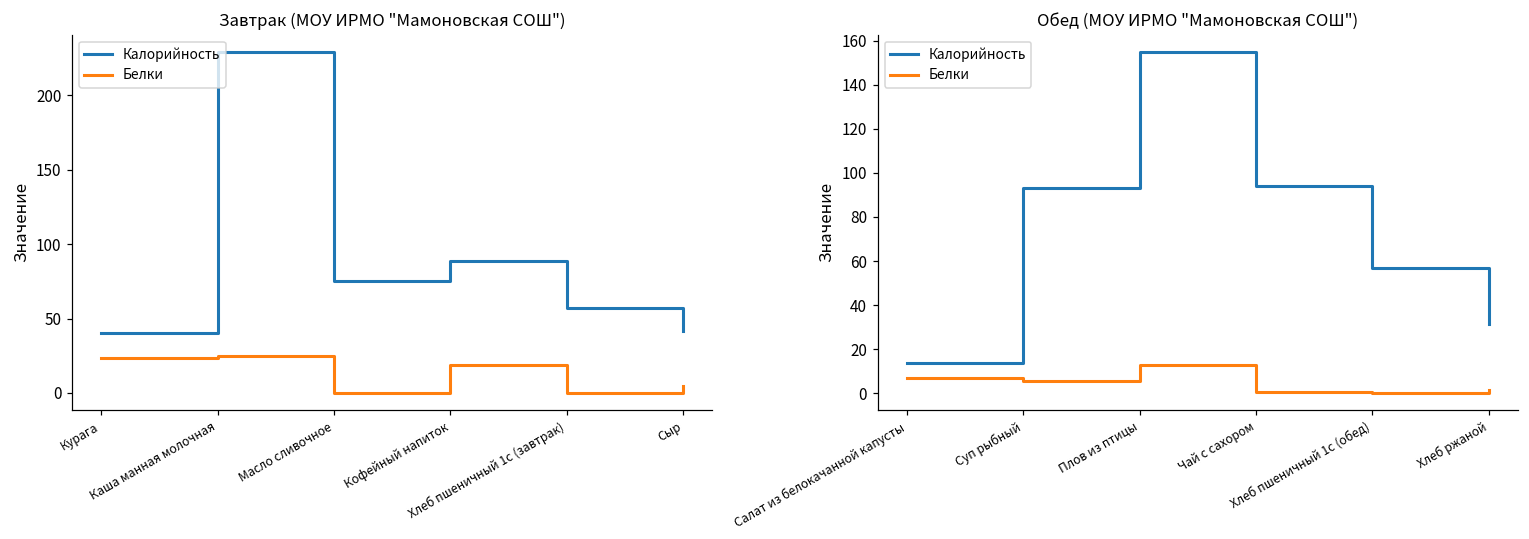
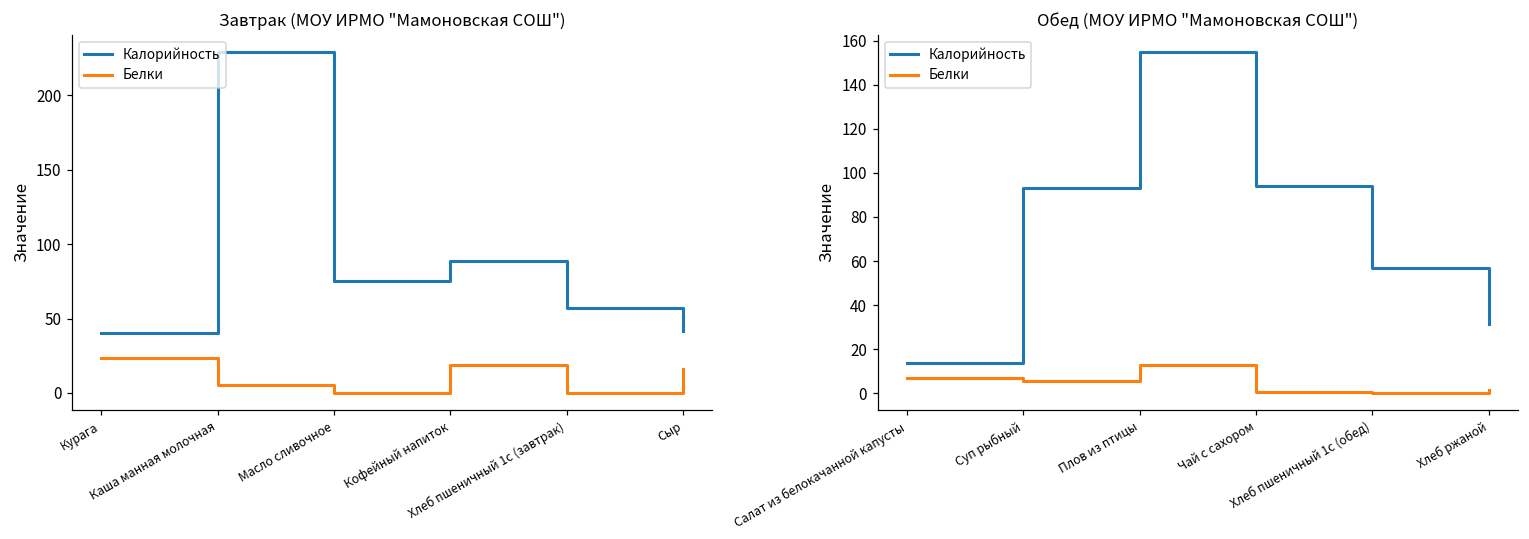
Завтрак (МОУ ИРМО "Мамоновская СОШ"), Белки, Каша манная молочная: 25 -> 5
Завтрак (МОУ ИРМО "Мамоновская СОШ"), Белки, Сыр: 5 -> 16
